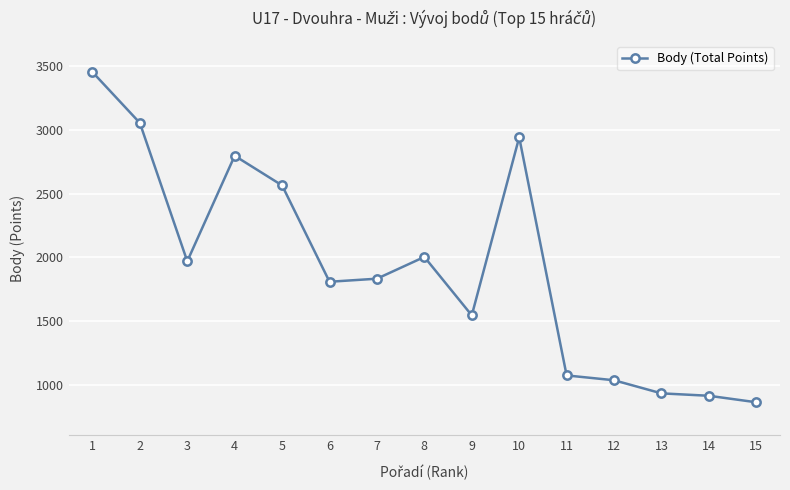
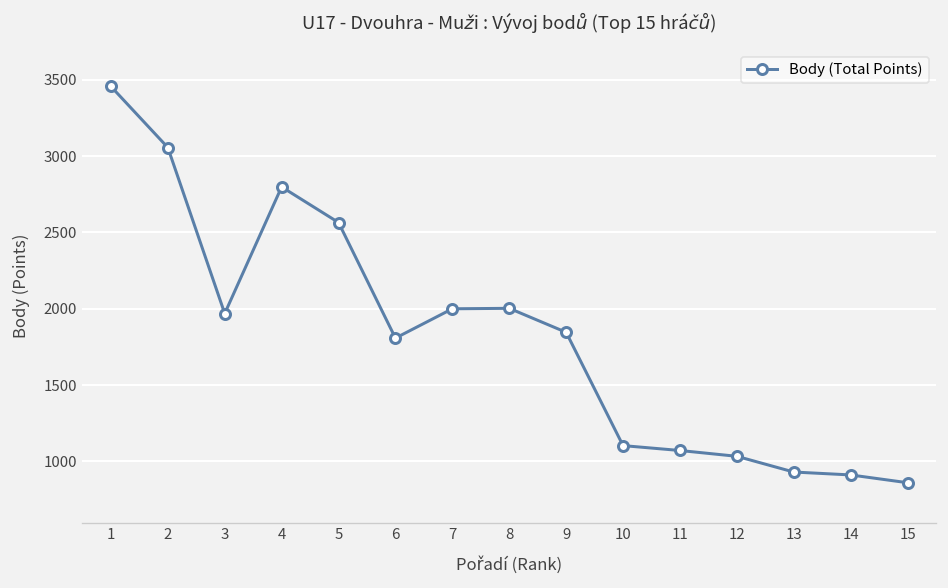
7: 1830 -> 2000
9: 1540 -> 1850
10: 2940 -> 1100
